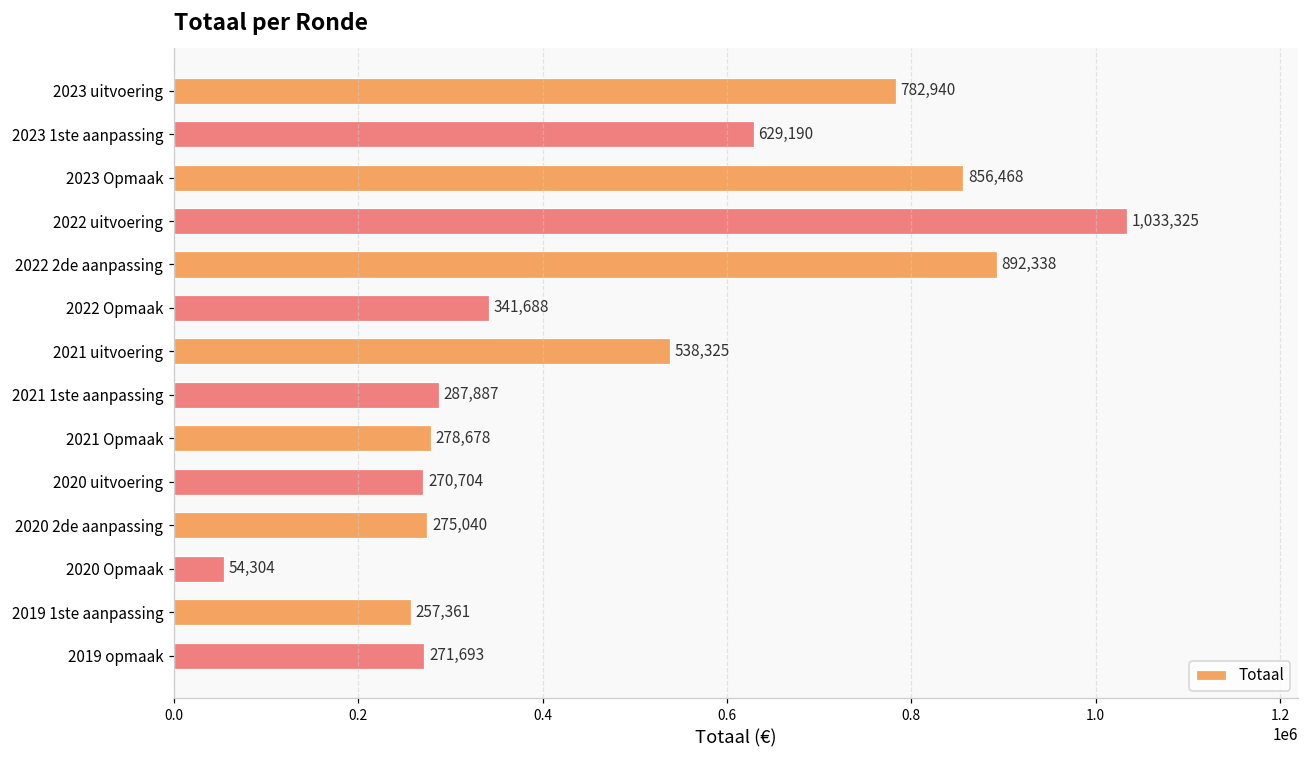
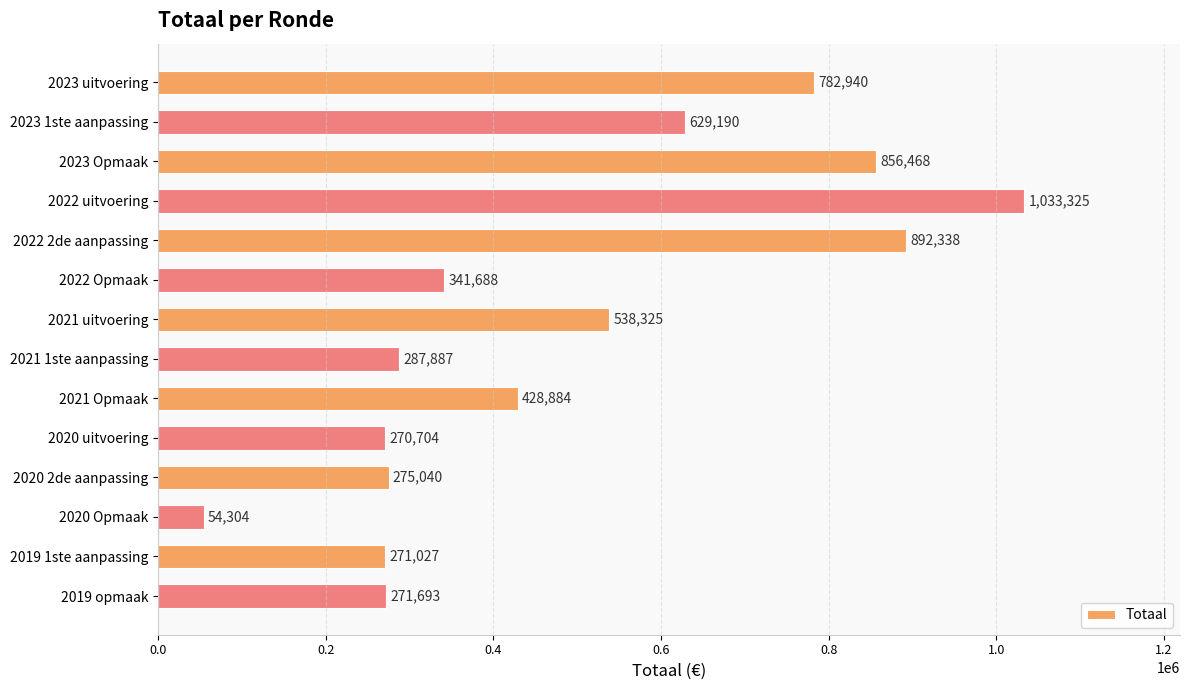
2021 Opmaak: 278,678 -> 428,884
2019 1ste aanpassing: 257,361 -> 271,027
